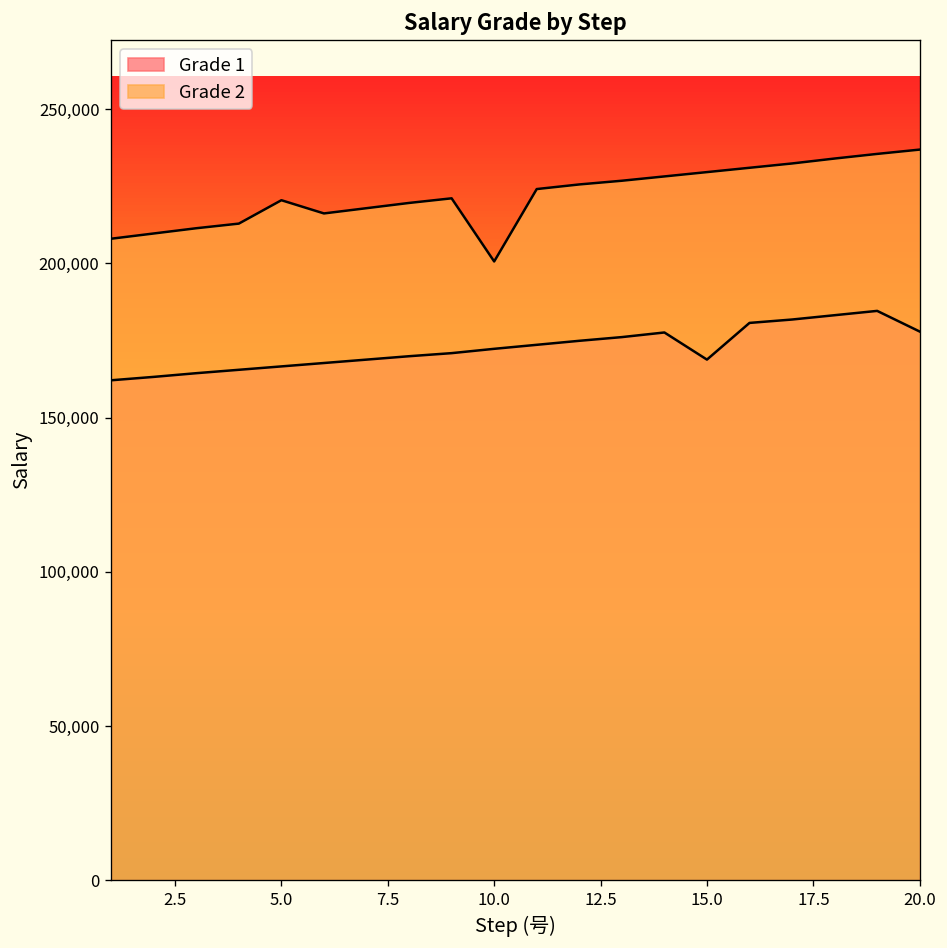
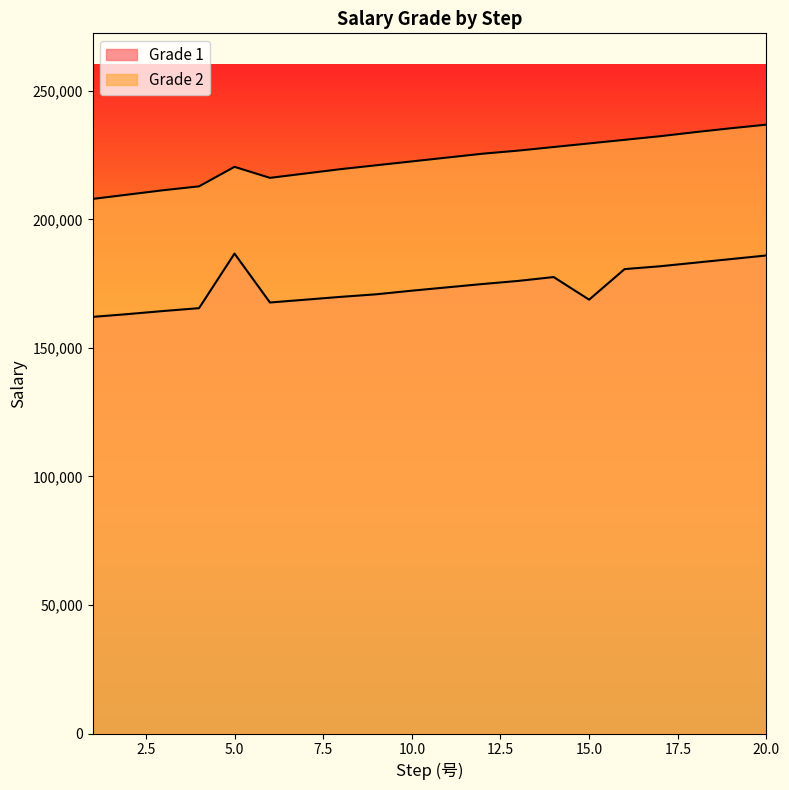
Grade 1, 5.0: 167,000 -> 187,000
Grade 2, 10.0: 201,000 -> 223,000
Grade 1, 20.0: 178,000 -> 186,000
